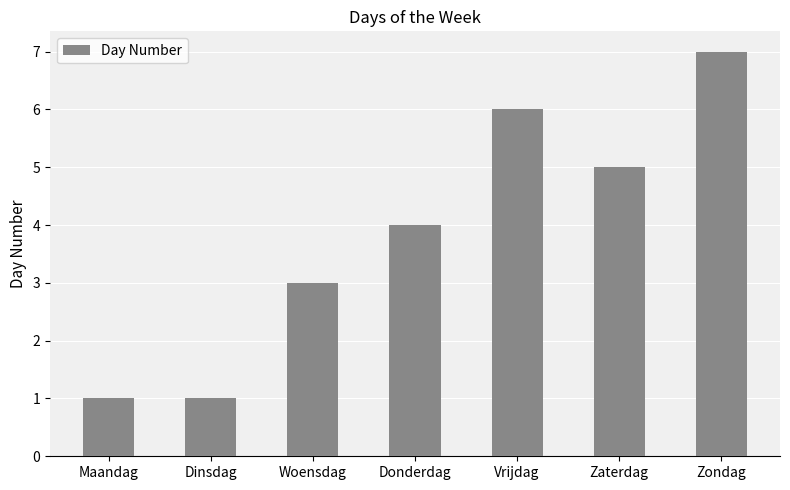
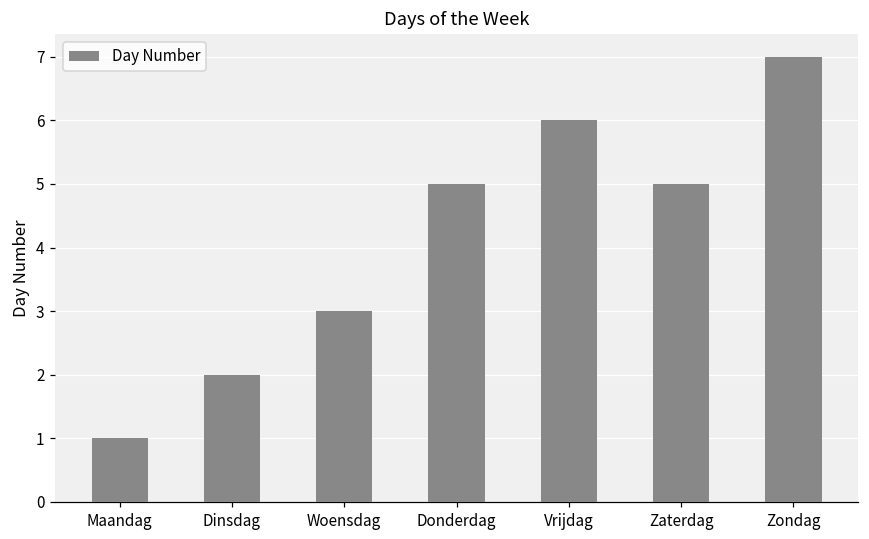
Dinsdag: 1 -> 2
Donderdag: 4 -> 5
